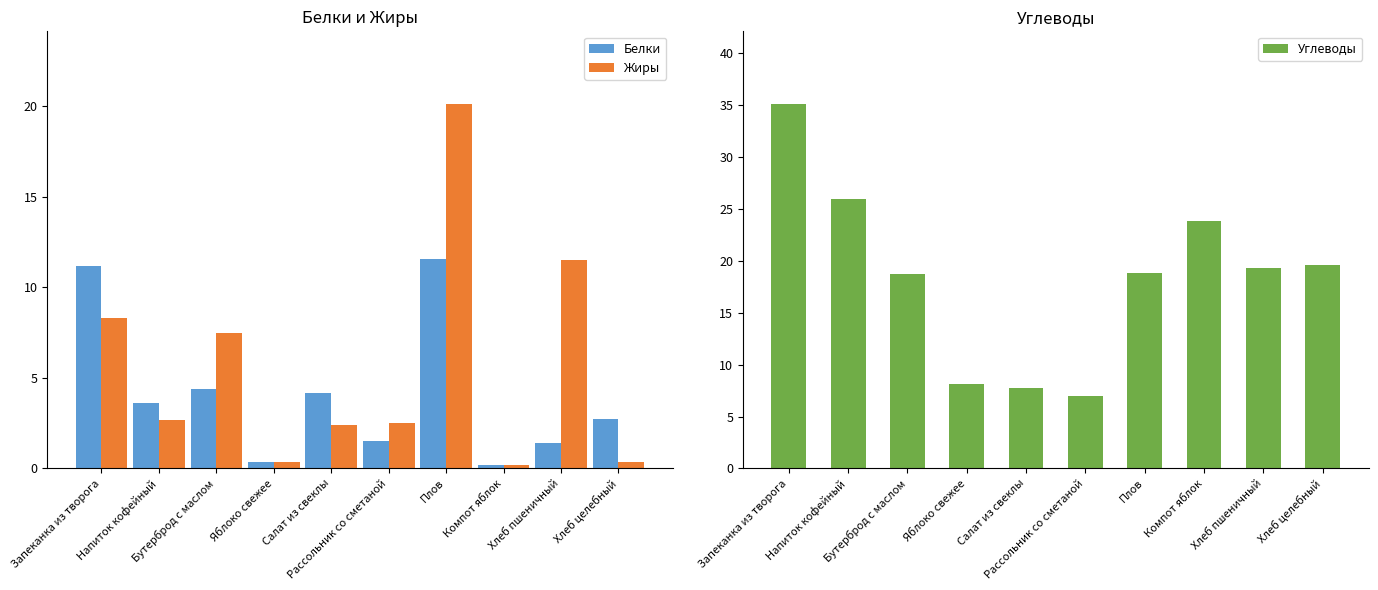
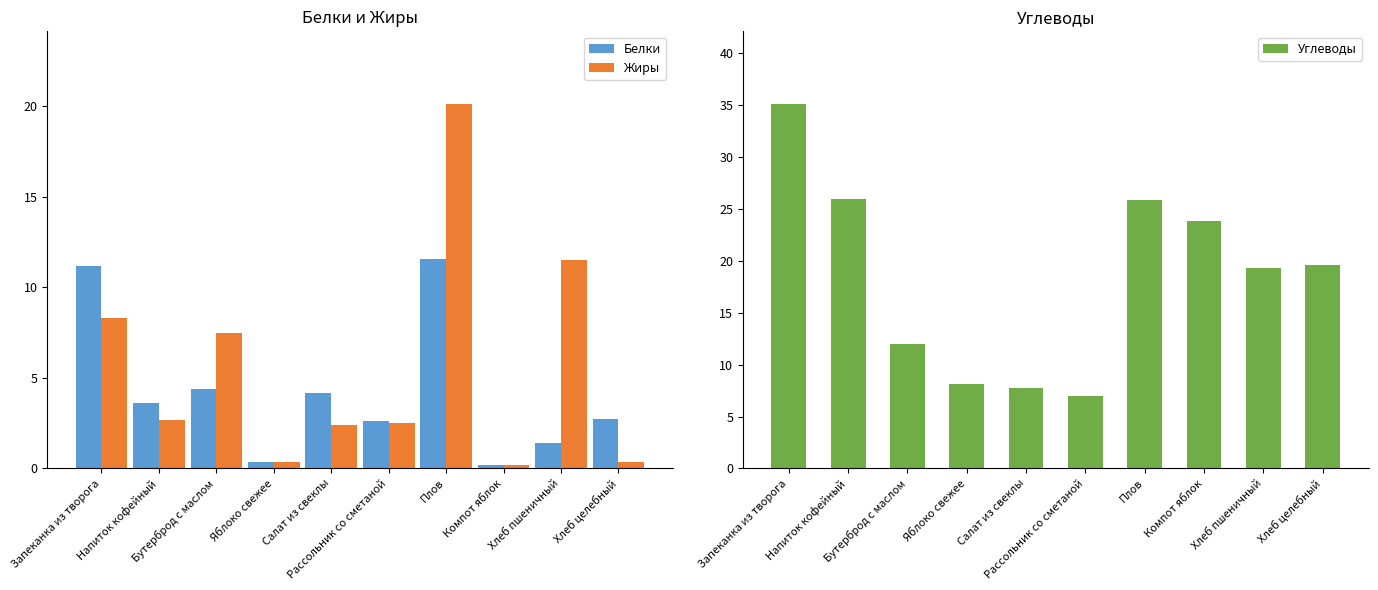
Белки и Жиры, Белки, Рассольник со сметаной: 1.5 -> 2.6
Углеводы, Бутерброд с маслом: 18.7 -> 12.0
Углеводы, Плов: 18.9 -> 25.9
